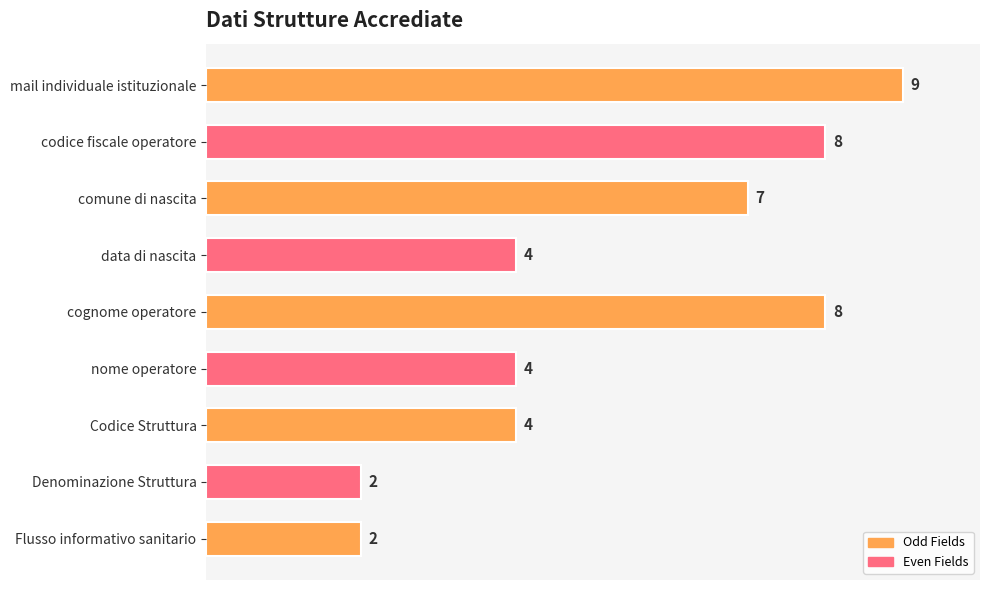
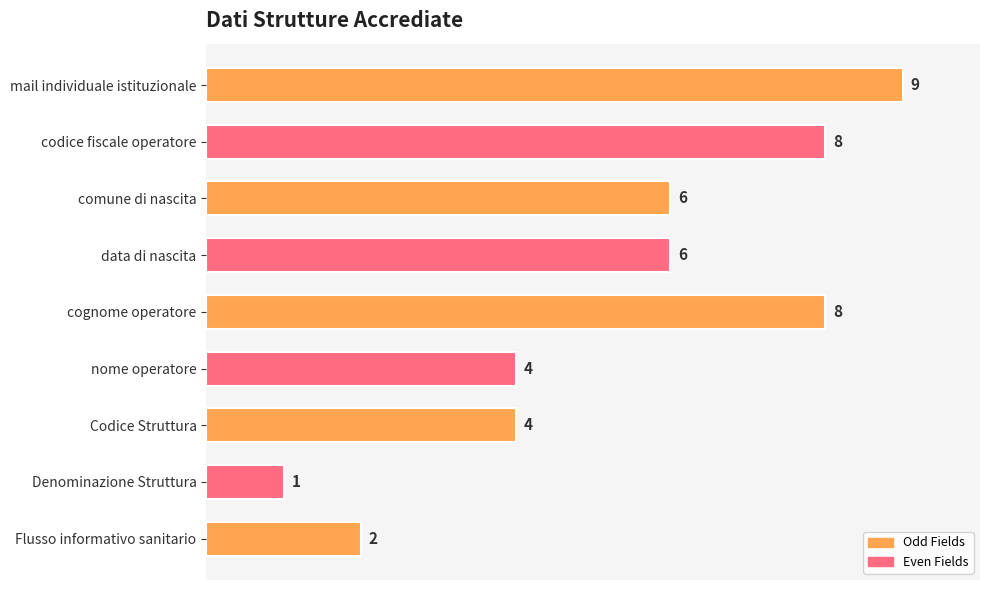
comune di nascita: 7 -> 6
data di nascita: 4 -> 6
Denominazione Struttura: 2 -> 1
